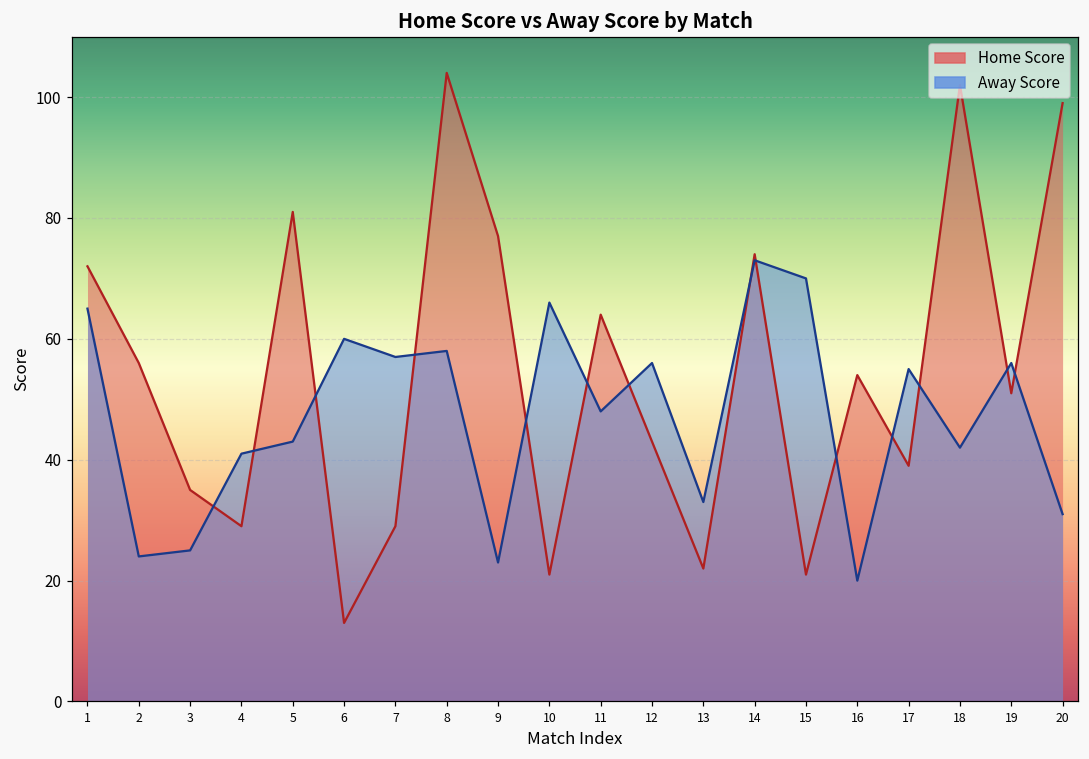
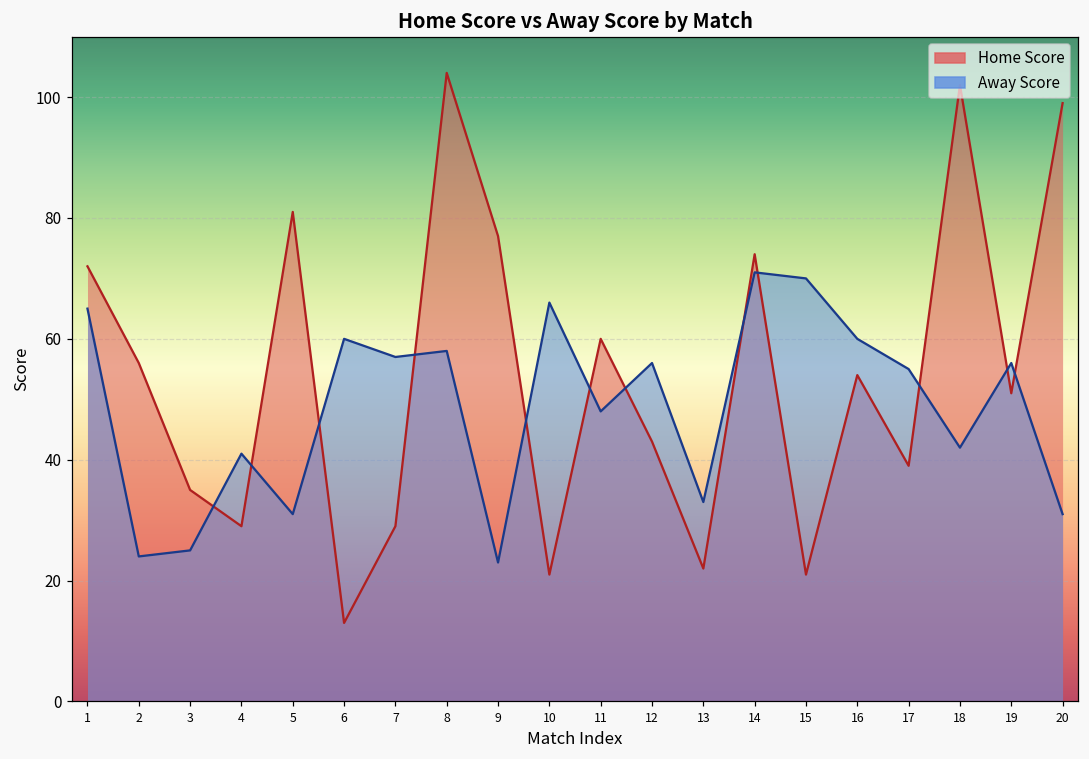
Away Score, 5: 43 -> 31
Home Score, 11: 64 -> 60
Away Score, 14: 73 -> 71
Away Score, 16: 20 -> 60
